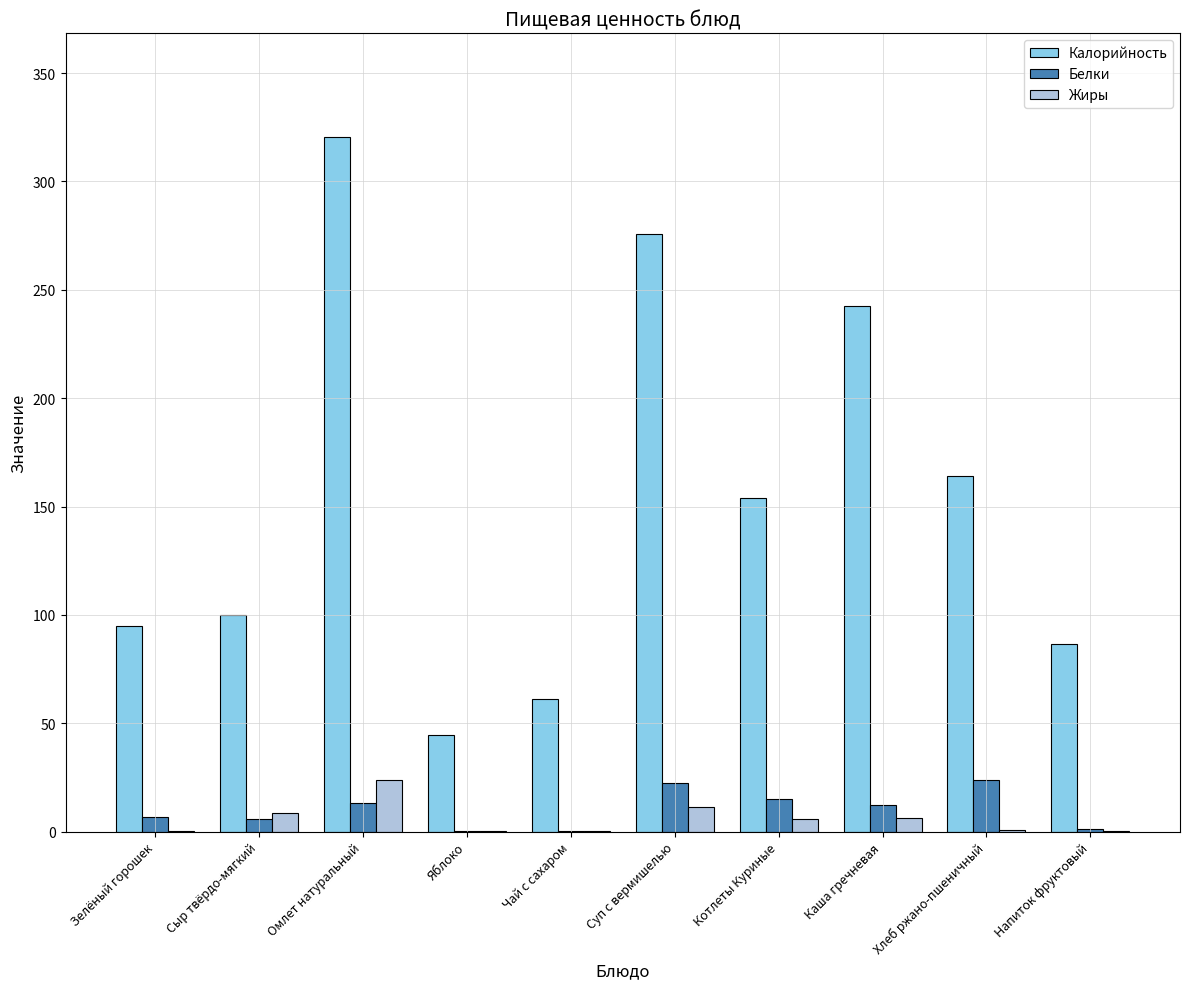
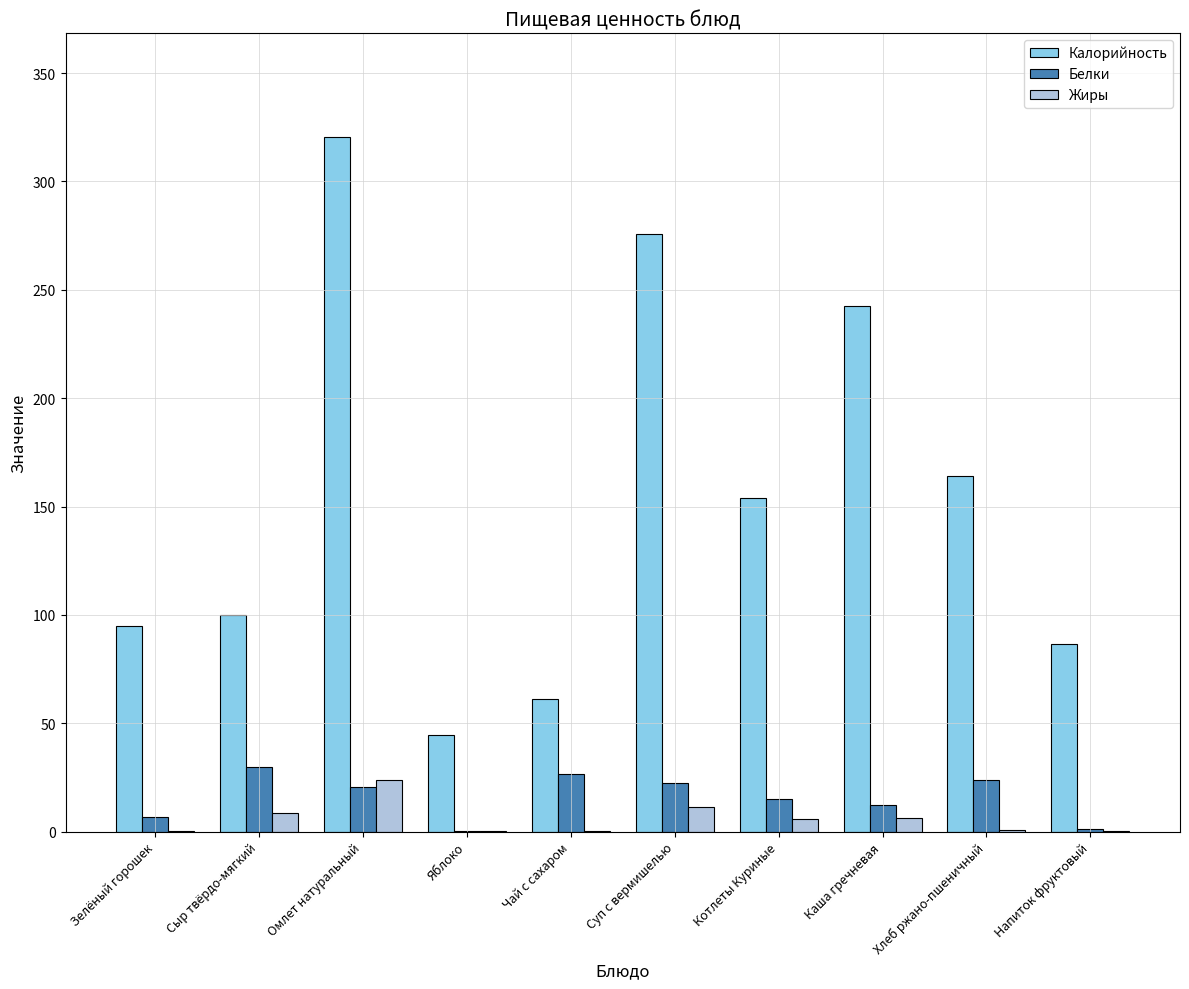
Белки, Сыр твёрдо-мягкий: 6 -> 30
Белки, Омлет натуральный: 13 -> 20
Белки, Чай с сахаром: 0 -> 26
